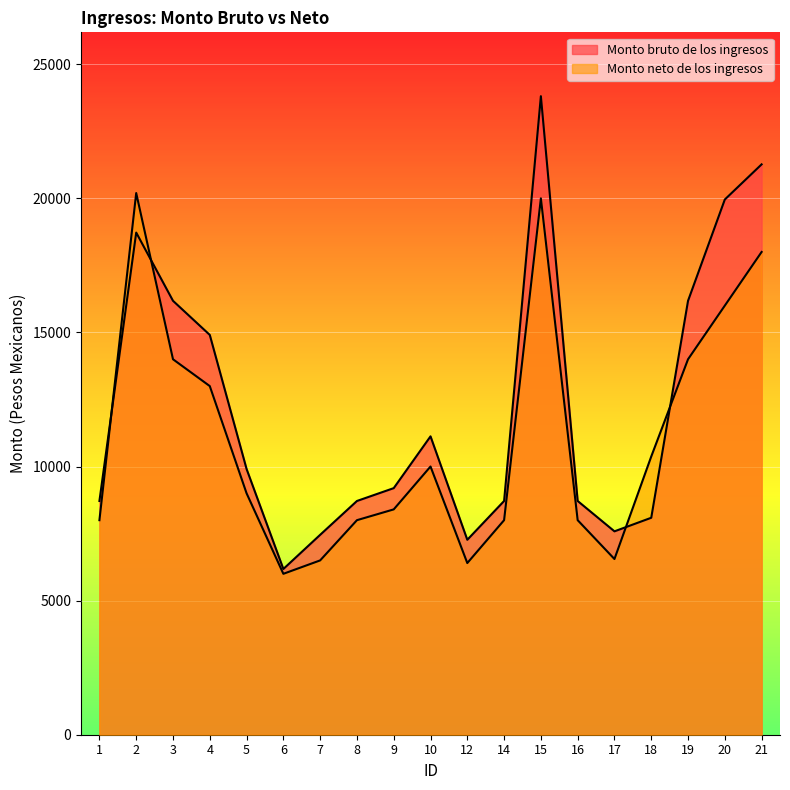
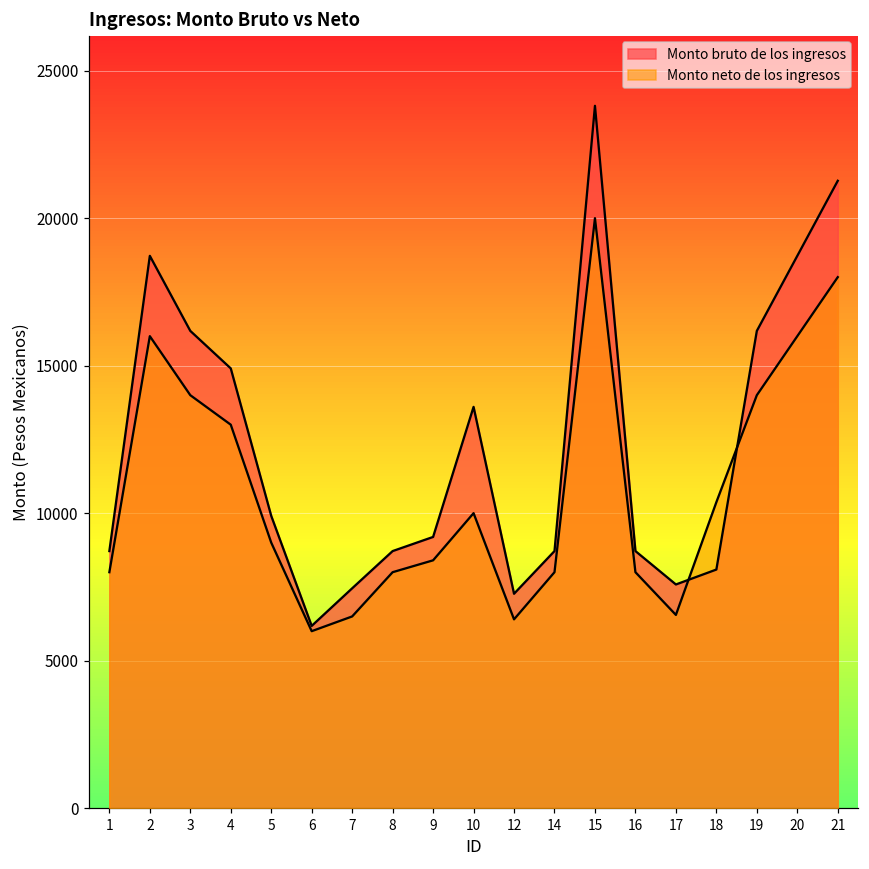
Monto neto de los ingresos, 2: 20200 -> 16000
Monto bruto de los ingresos, 10: 11100 -> 13600
Monto bruto de los ingresos, 20: 20000 -> 18700
